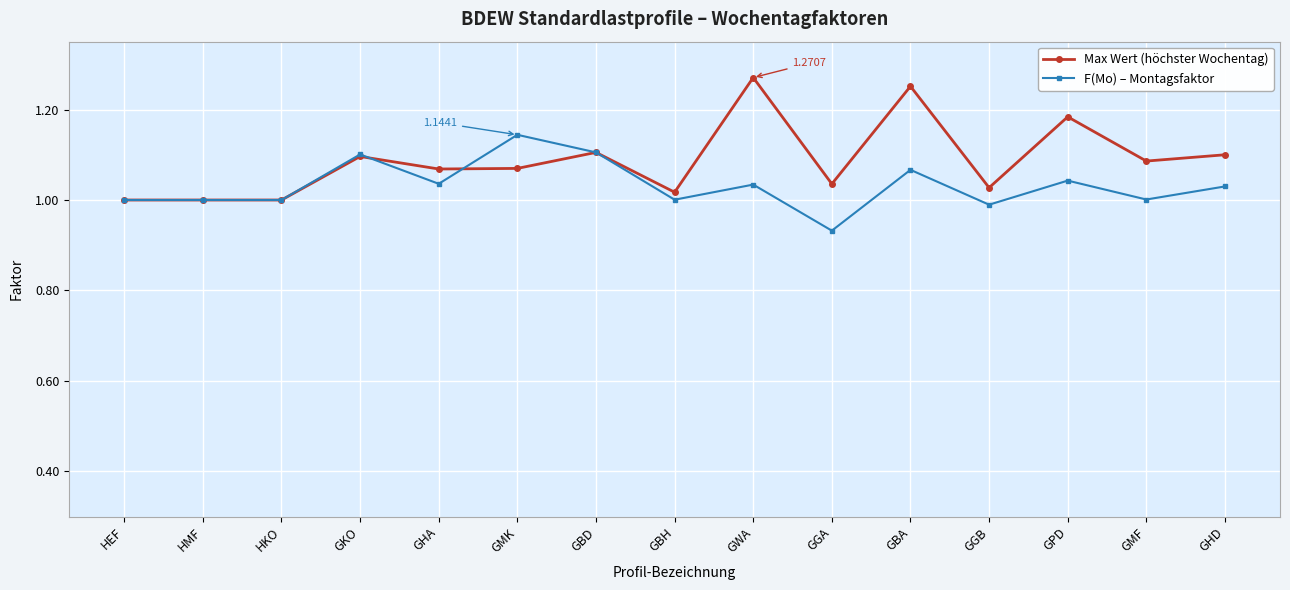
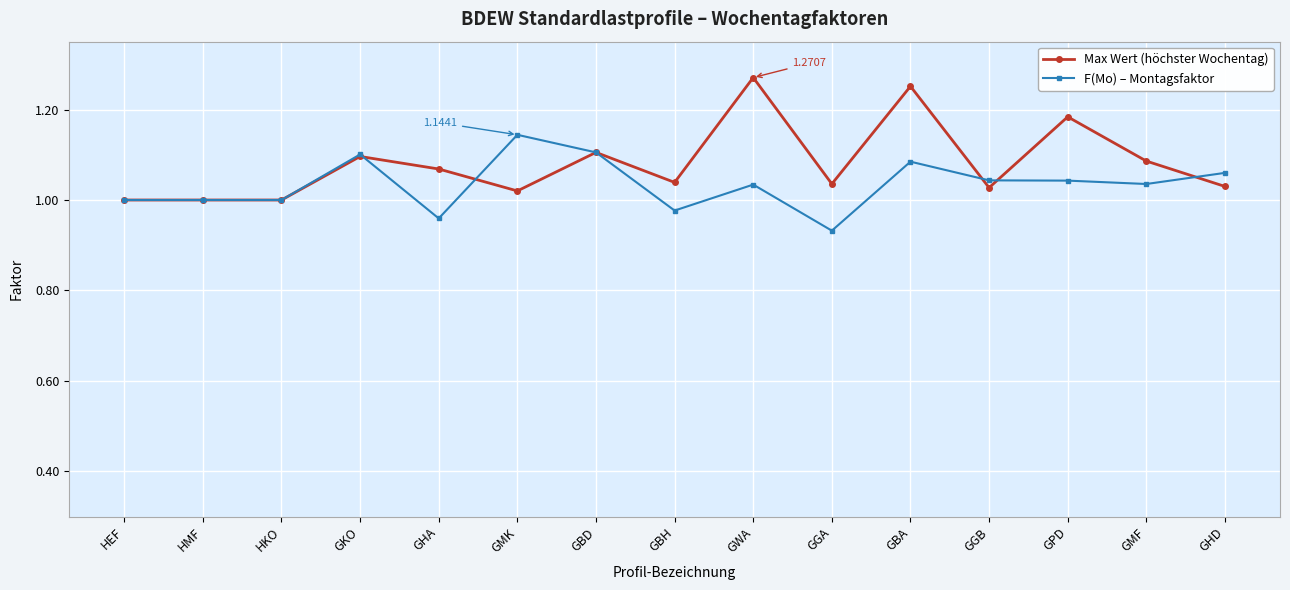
F(Mo) – Montagsfaktor, GHA: 1.04 -> 0.96
Max Wert (höchster Wochentag), GMK: 1.07 -> 1.02
Max Wert (höchster Wochentag), GBH: 1.02 -> 1.04
F(Mo) – Montagsfaktor, GBH: 1.00 -> 0.98
F(Mo) – Montagsfaktor, GBA: 1.07 -> 1.08
F(Mo) – Montagsfaktor, GGB: 0.99 -> 1.04
F(Mo) – Montagsfaktor, GMF: 1.00 -> 1.04
Max Wert (höchster Wochentag), GHD: 1.10 -> 1.03
F(Mo) – Montagsfaktor, GHD: 1.03 -> 1.06
